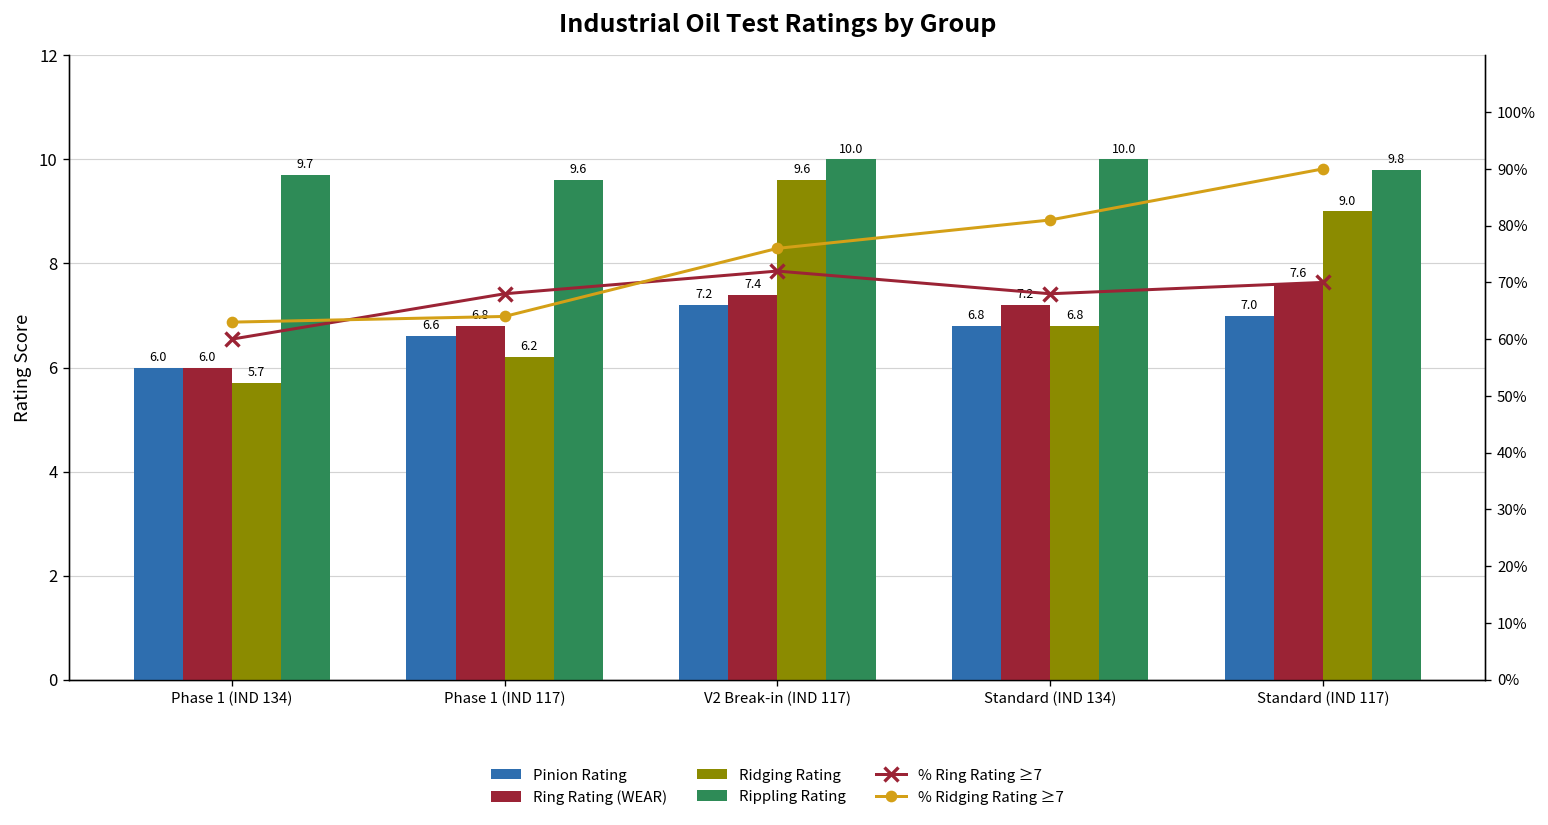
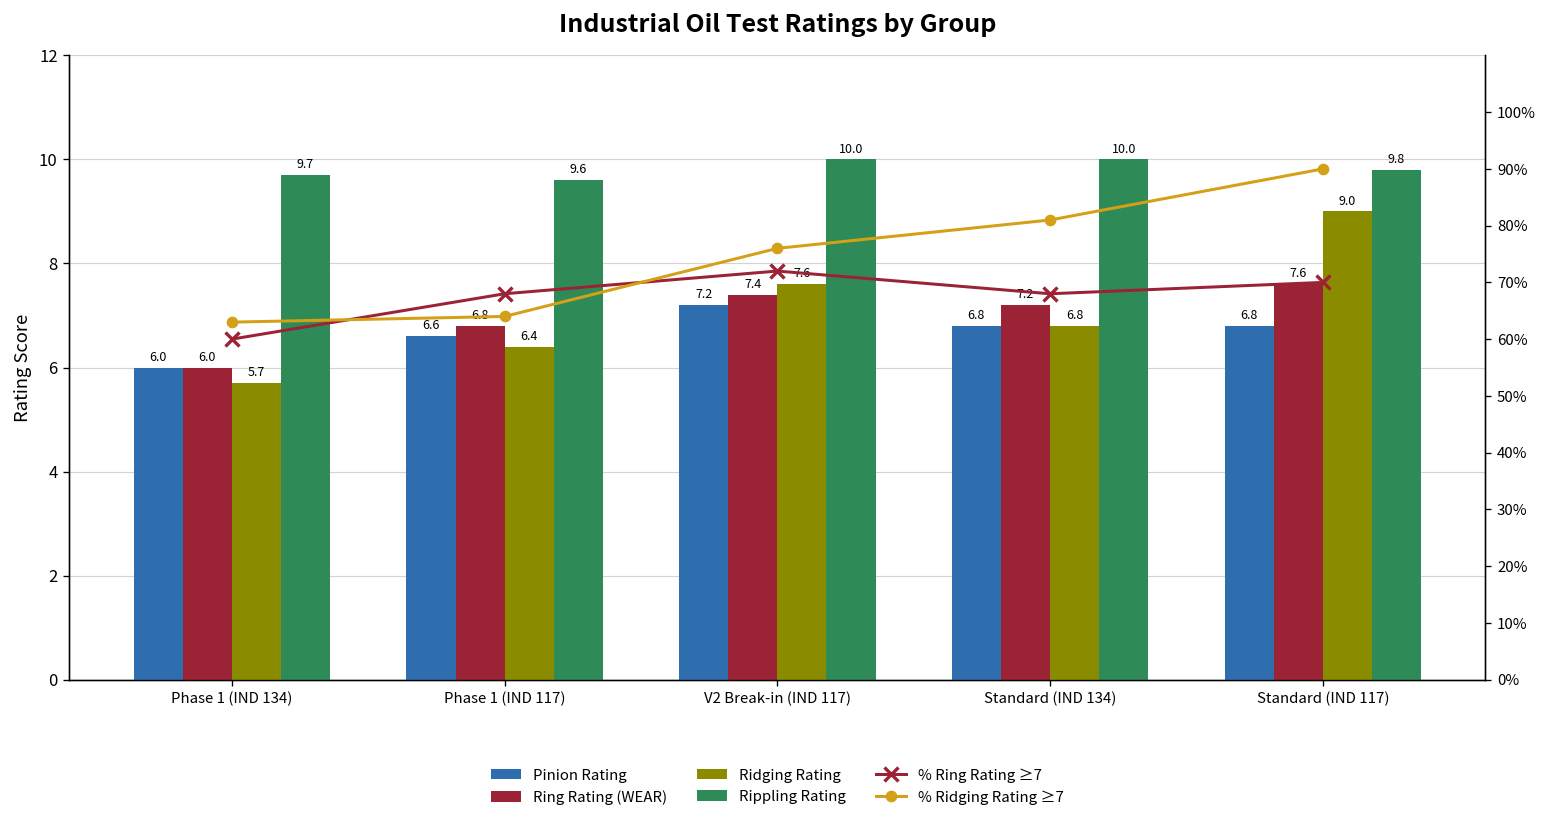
Ridging Rating, Phase 1 (IND 117): 6.2 -> 6.4
Ridging Rating, V2 Break-in (IND 117): 9.6 -> 7.6
Pinion Rating, Standard (IND 117): 7.0 -> 6.8
